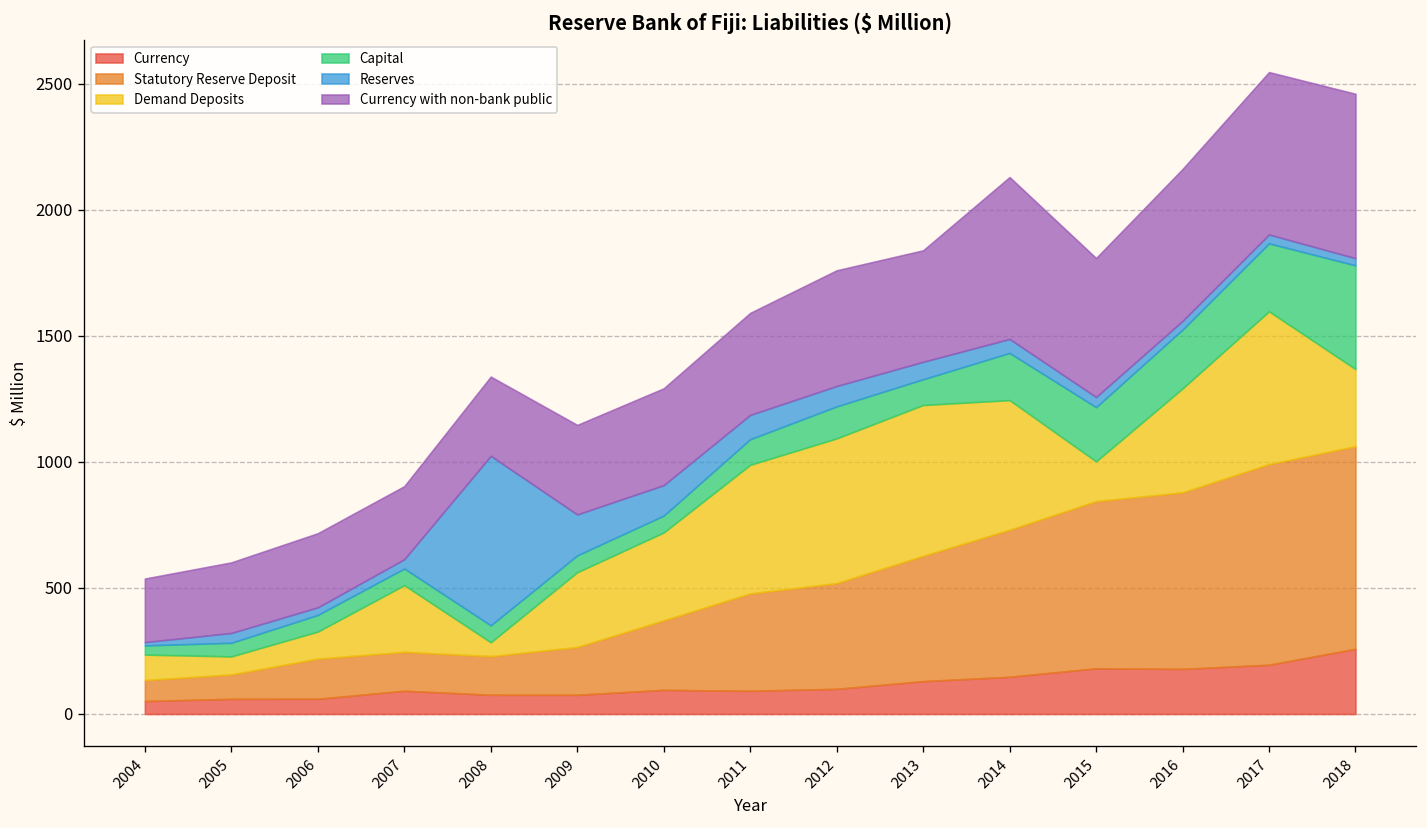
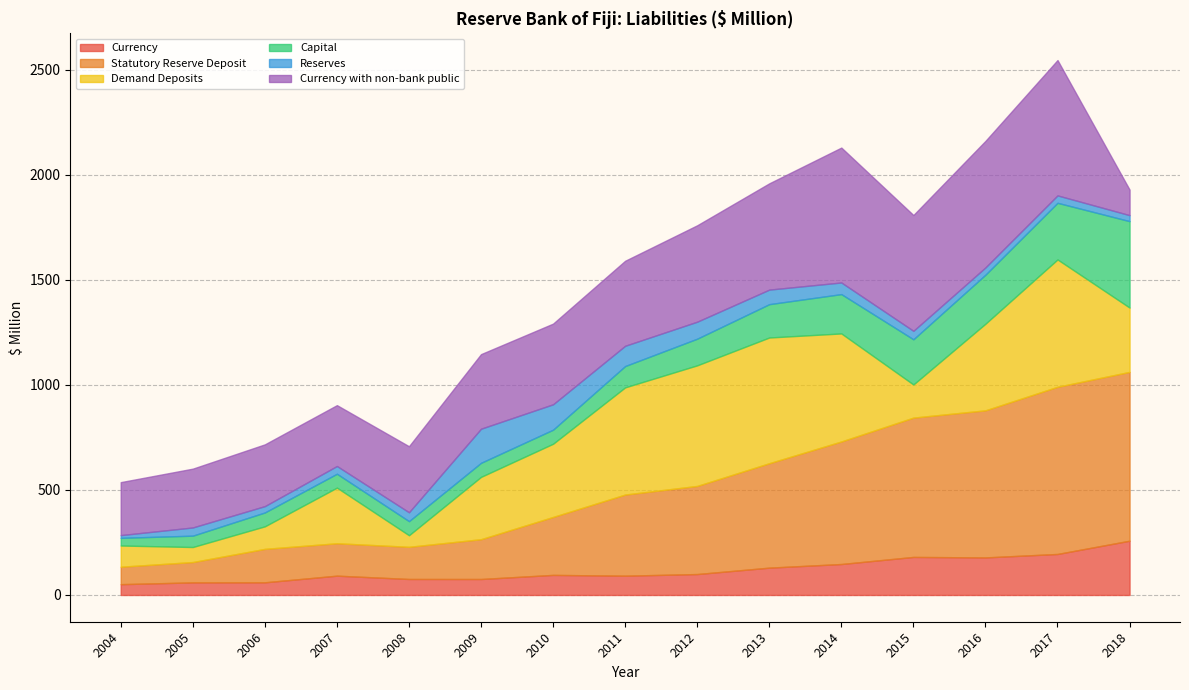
Reserves, 2008: 670 -> 40
Capital, 2013: 100 -> 160
Currency with non-bank public, 2013: 440 -> 510
Currency with non-bank public, 2018: 650 -> 120
